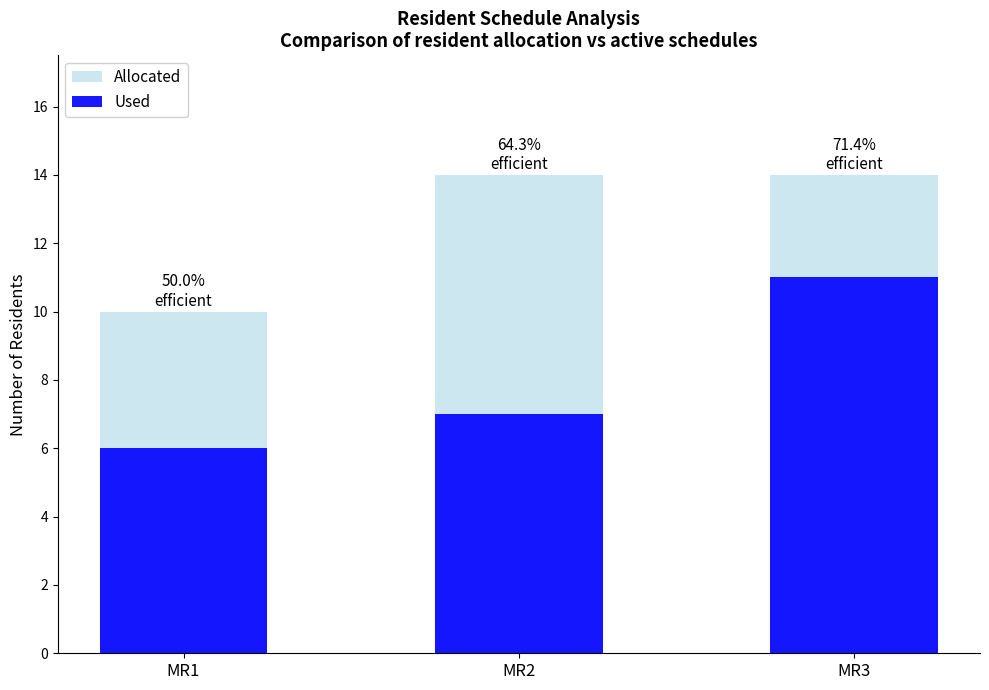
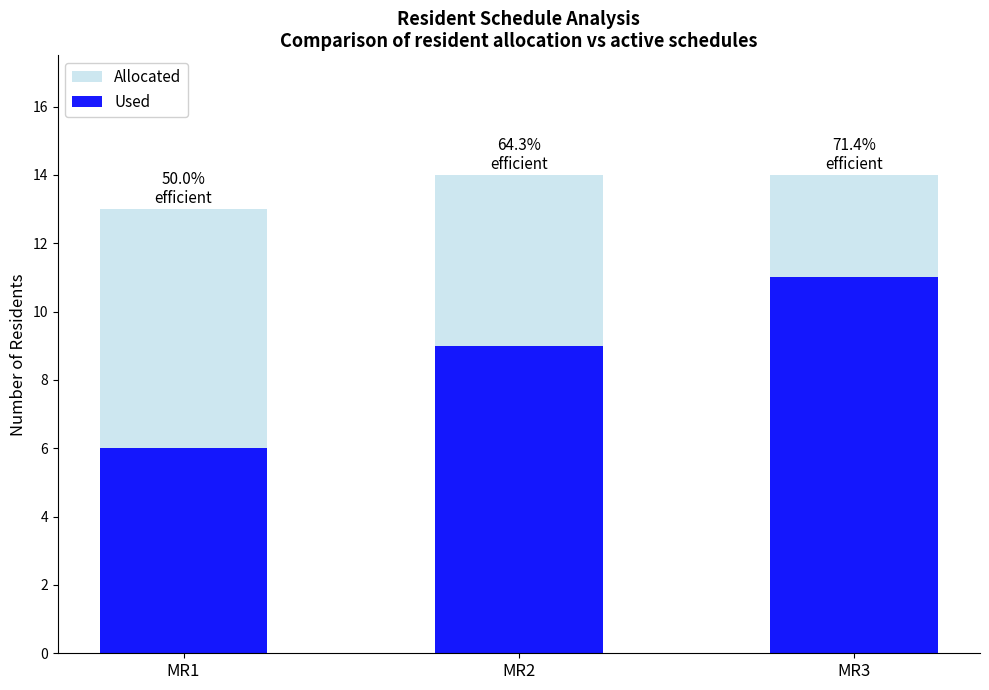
Allocated, MR1: 10 -> 13
Used, MR2: 7 -> 9
